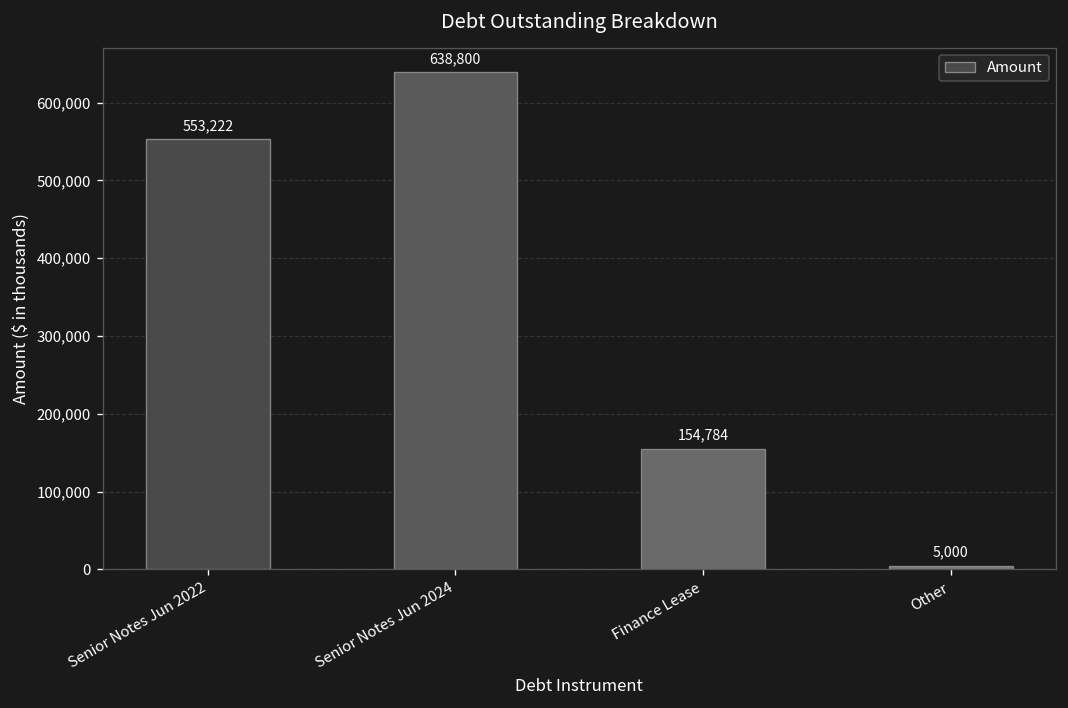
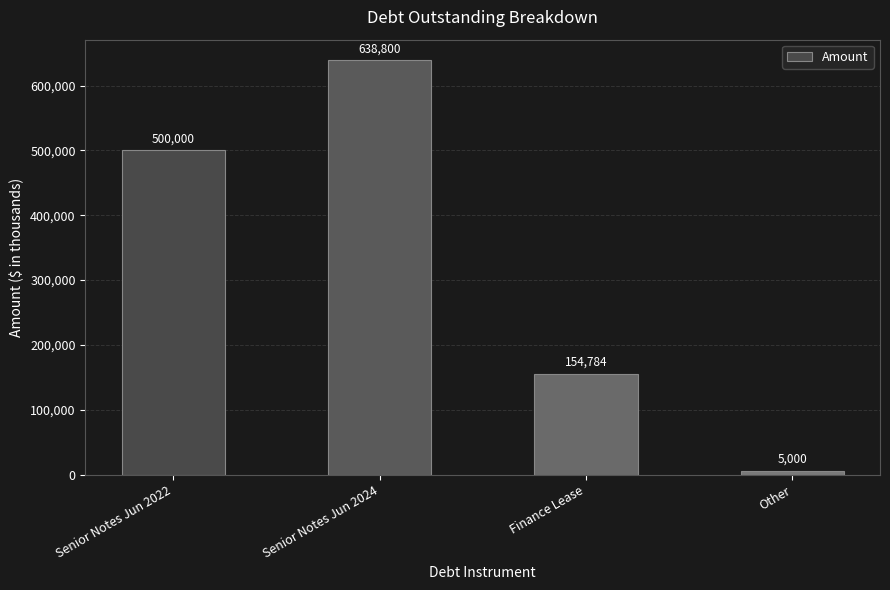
Senior Notes Jun 2022: 553,222 -> 500,000
